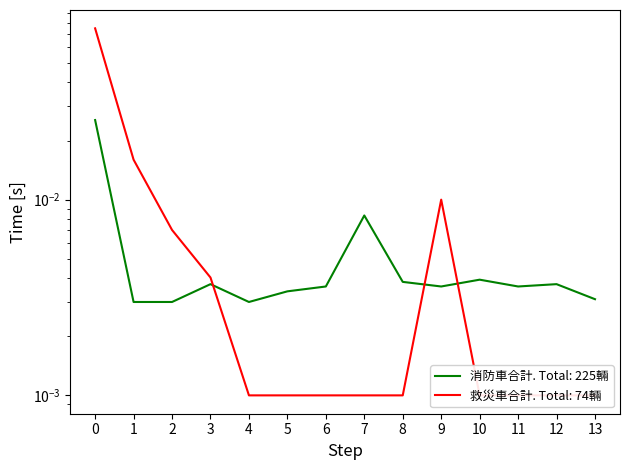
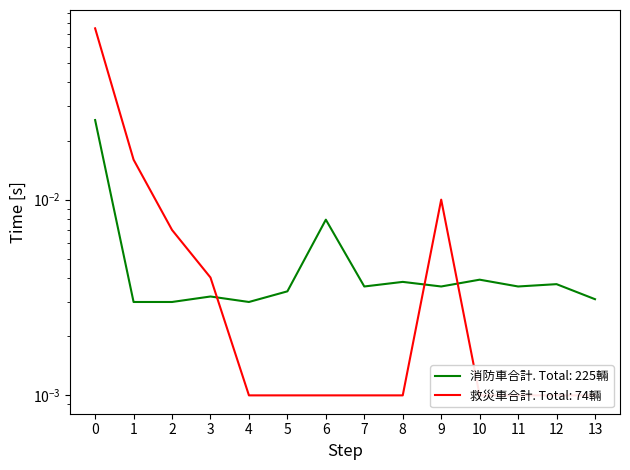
消防車合計. Total: 225輛, 3: 0.0037 -> 0.0032
消防車合計. Total: 225輛, 6: 0.0036 -> 0.0079
消防車合計. Total: 225輛, 7: 0.0083 -> 0.0036
